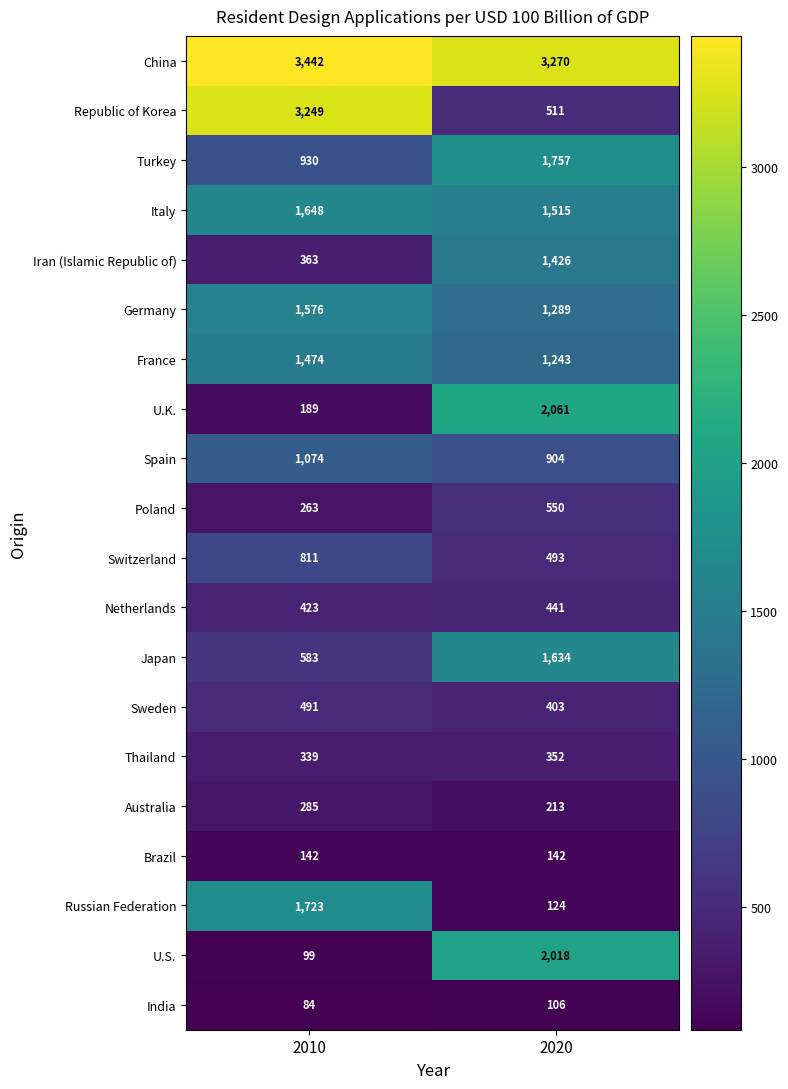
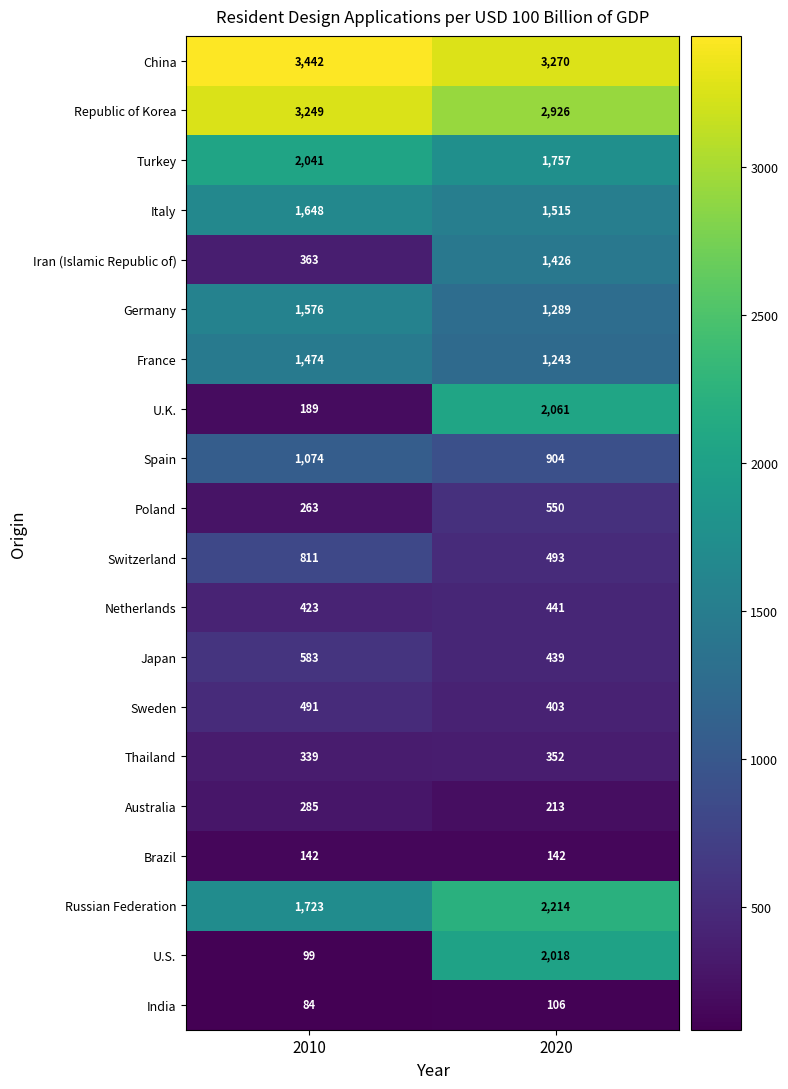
Republic of Korea, 2020: 511 -> 2,926
Turkey, 2010: 930 -> 2,041
Japan, 2020: 1,634 -> 439
Russian Federation, 2020: 124 -> 2,214
